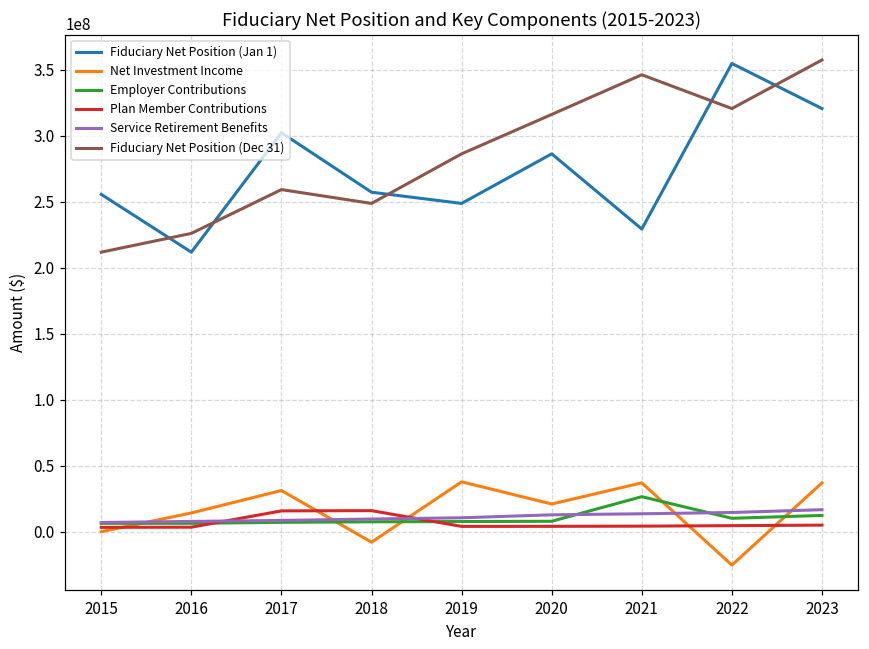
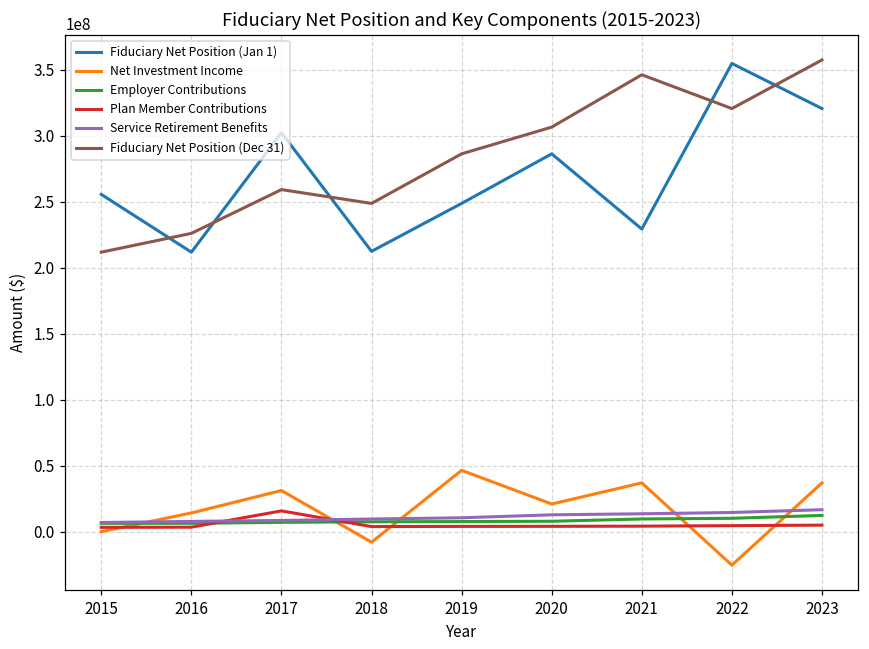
Fiduciary Net Position (Jan 1), 2018: 257000000 -> 213000000
Plan Member Contributions, 2018: 16000000 -> 4000000
Net Investment Income, 2019: 38000000 -> 47000000
Fiduciary Net Position (Dec 31), 2020: 316000000 -> 307000000
Employer Contributions, 2021: 27000000 -> 10000000
